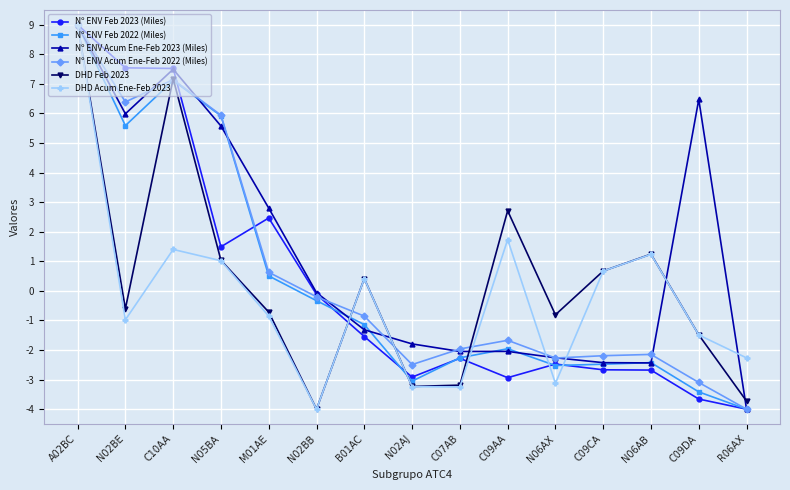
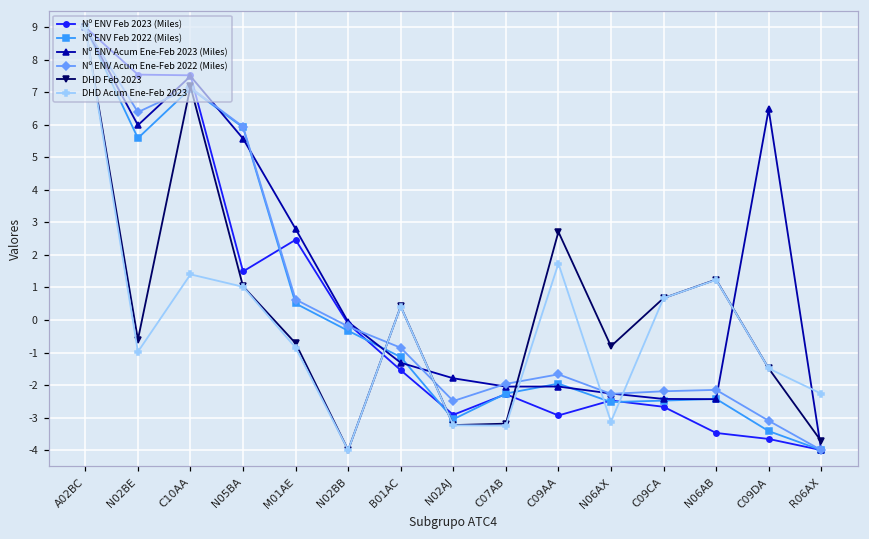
Nº ENV Feb 2023 (Miles), N06AB: -2.7 -> -3.5
